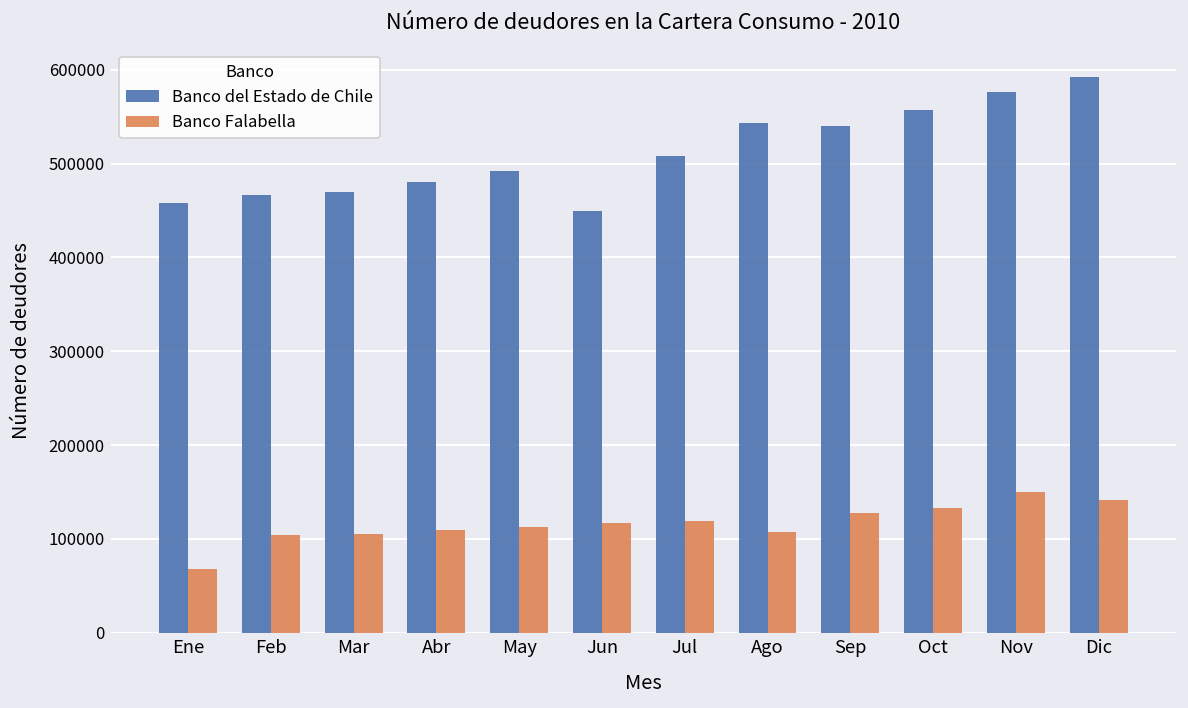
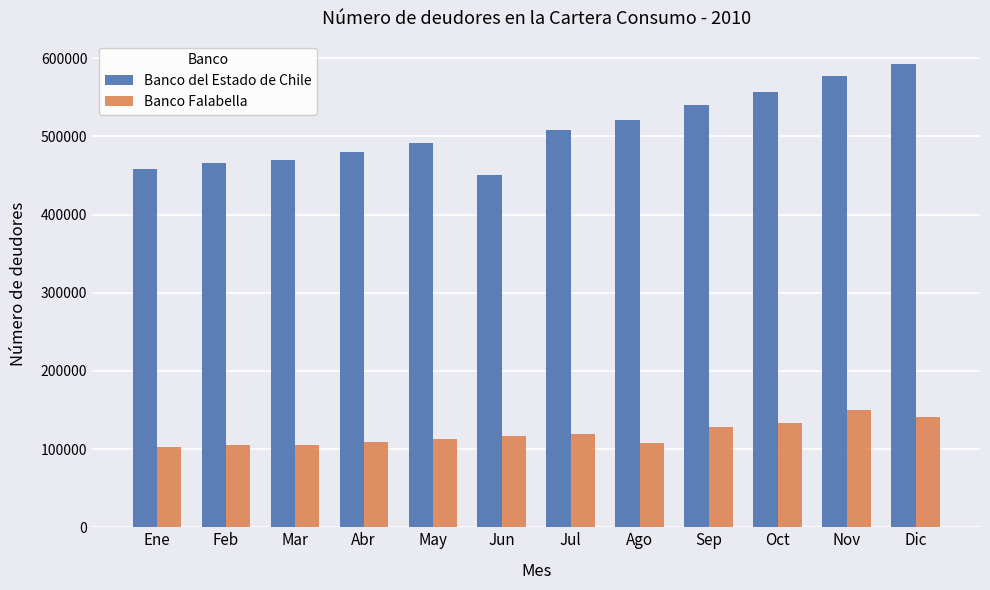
Banco Falabella, Ene: 70000 -> 100000
Banco del Estado de Chile, Ago: 540000 -> 520000
